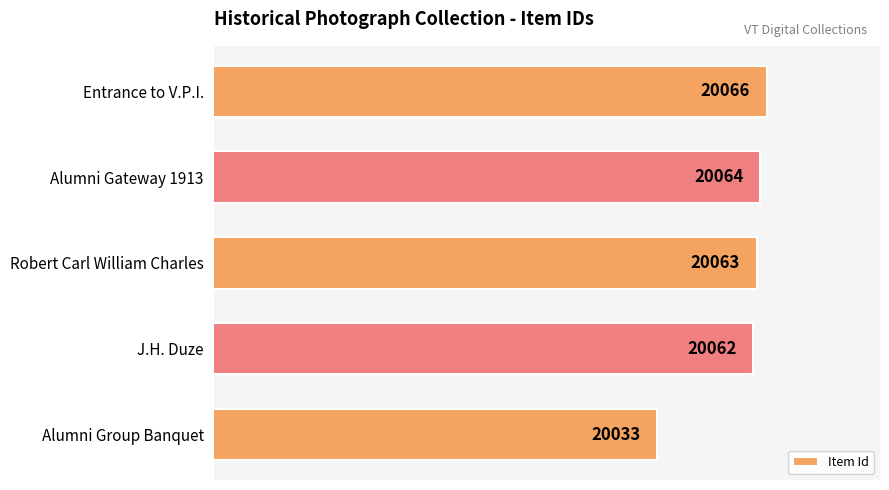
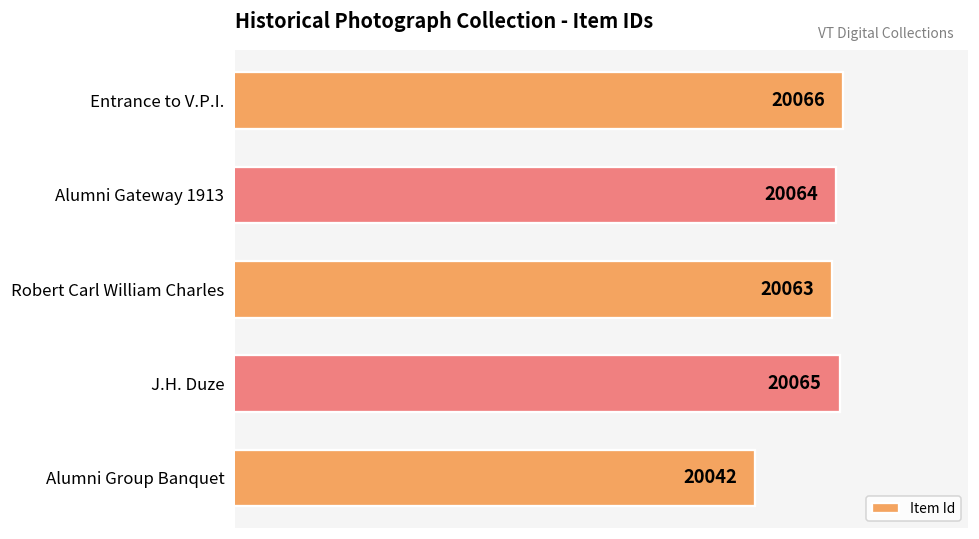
J.H. Duze: 20062 -> 20065
Alumni Group Banquet: 20033 -> 20042
